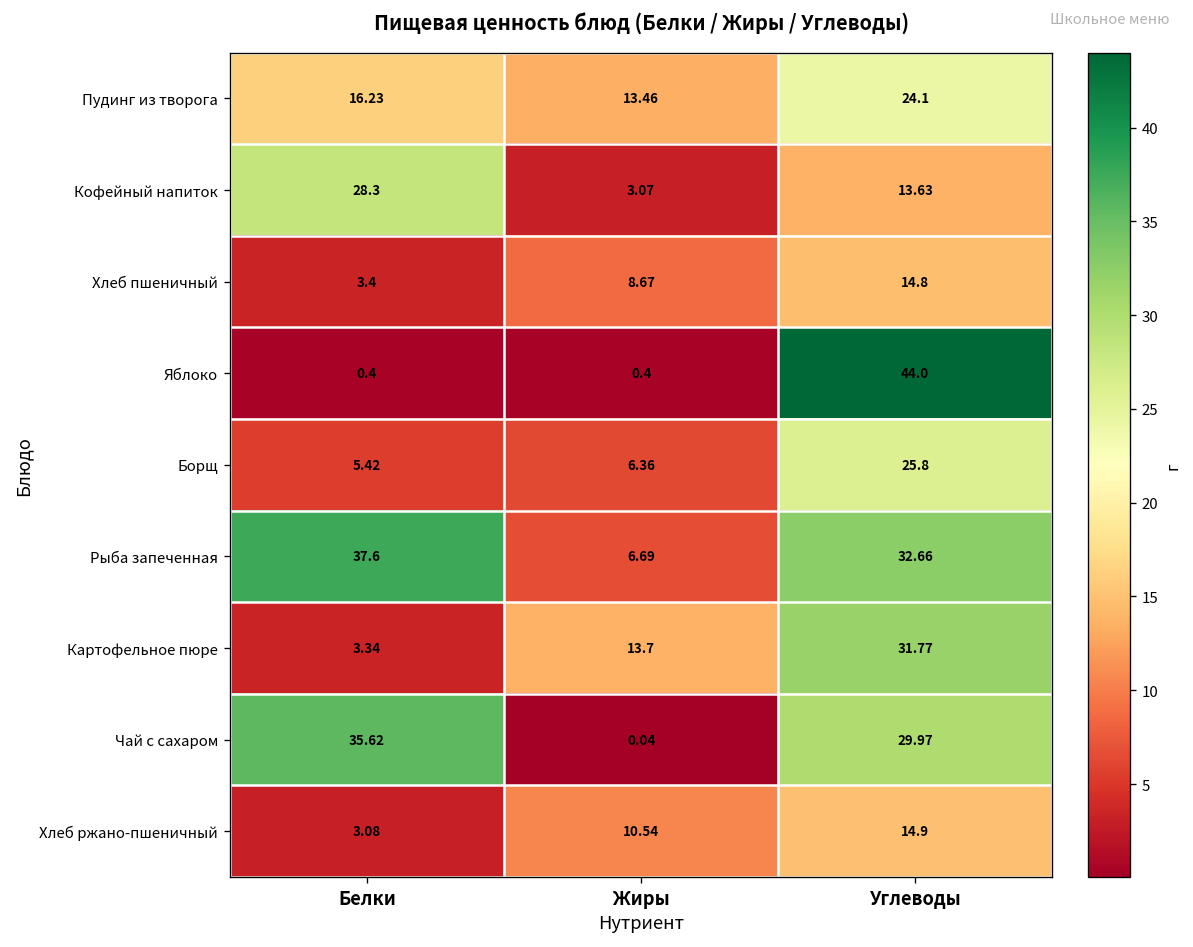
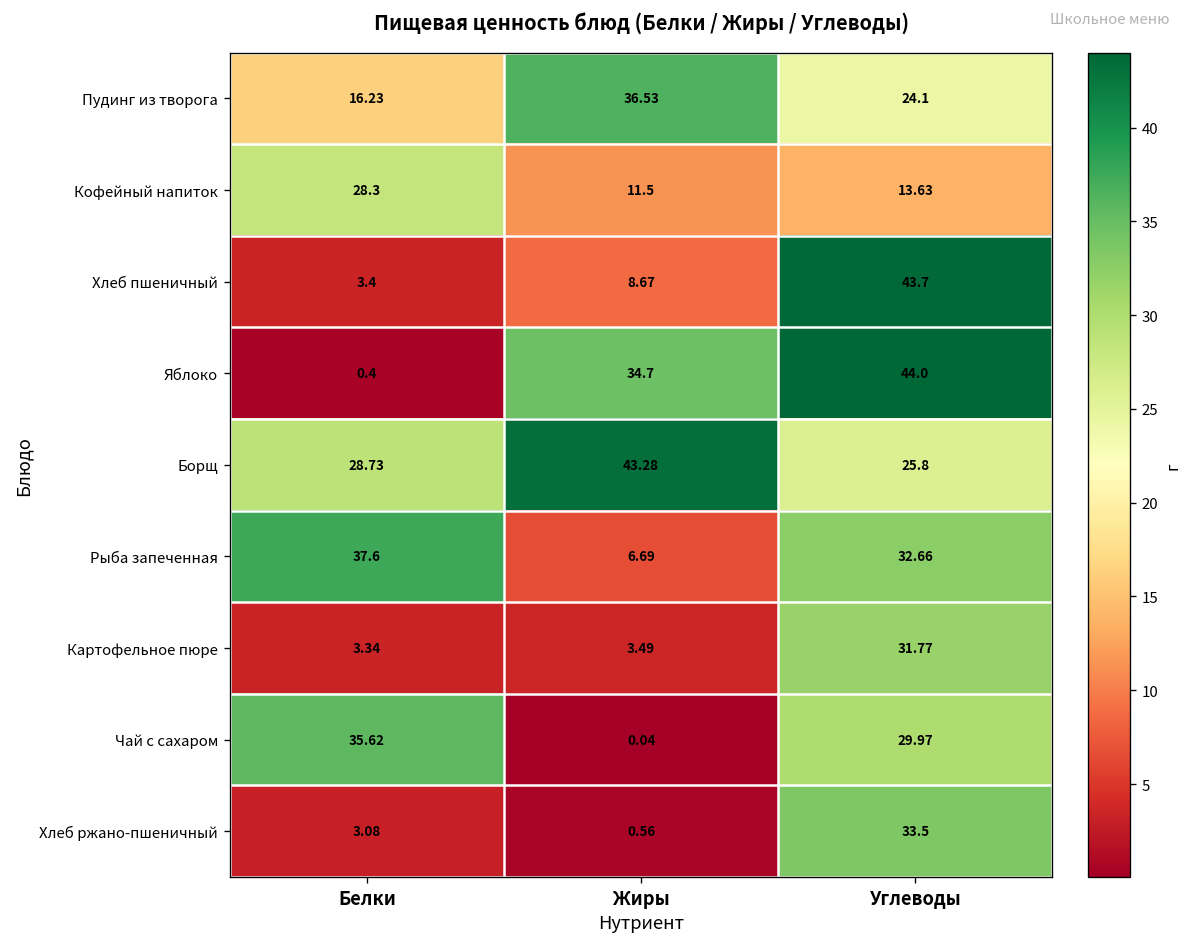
Пудинг из творога, Жиры: 13.46 -> 36.53
Кофейный напиток, Жиры: 3.07 -> 11.5
Хлеб пшеничный, Углеводы: 14.8 -> 43.7
Яблоко, Жиры: 0.4 -> 34.7
Борщ, Белки: 5.42 -> 28.73
Борщ, Жиры: 6.36 -> 43.28
Картофельное пюре, Жиры: 13.7 -> 3.49
Хлеб ржано-пшеничный, Жиры: 10.54 -> 0.56
Хлеб ржано-пшеничный, Углеводы: 14.9 -> 33.5
